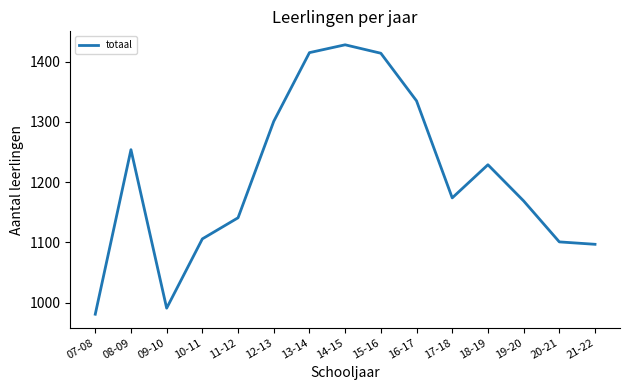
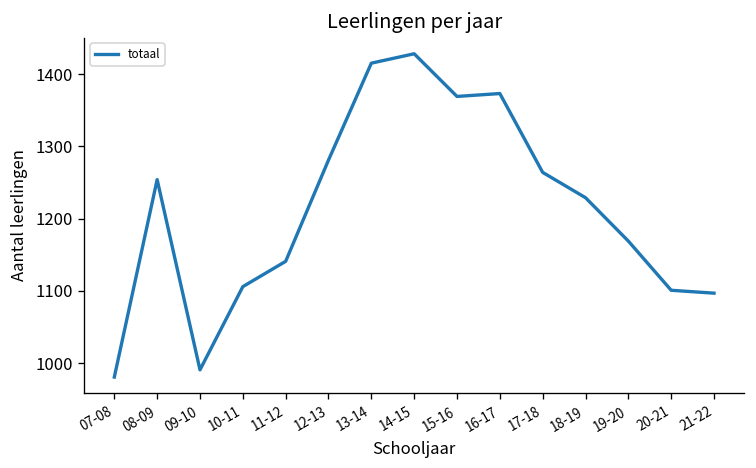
12-13: 1300 -> 1280
15-16: 1410 -> 1370
16-17: 1340 -> 1370
17-18: 1170 -> 1260
